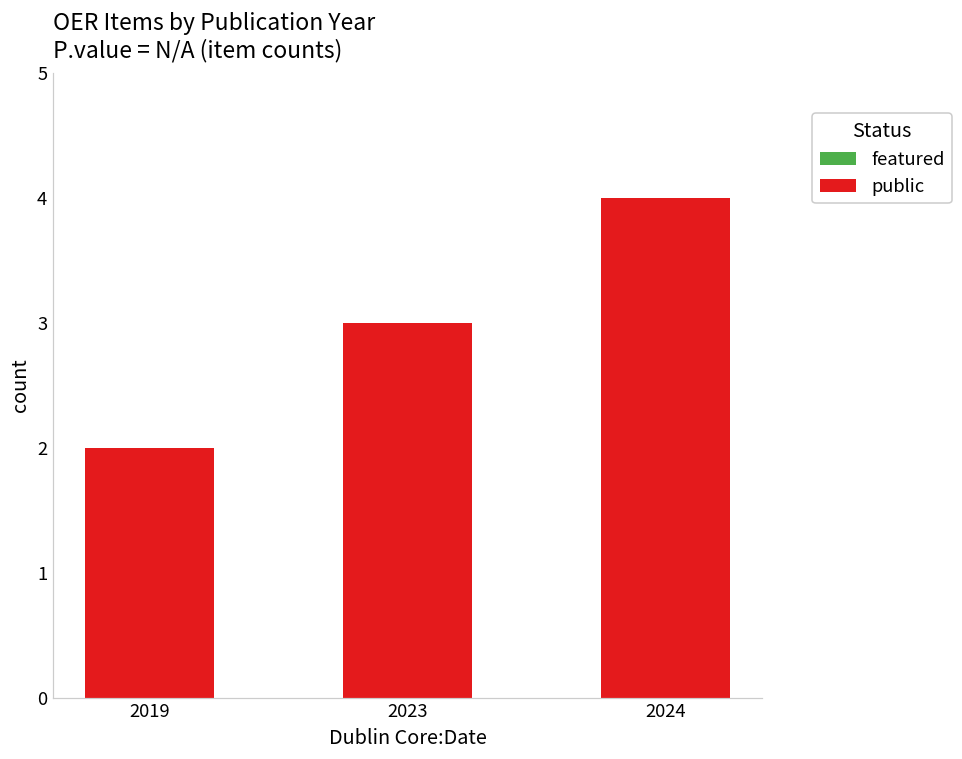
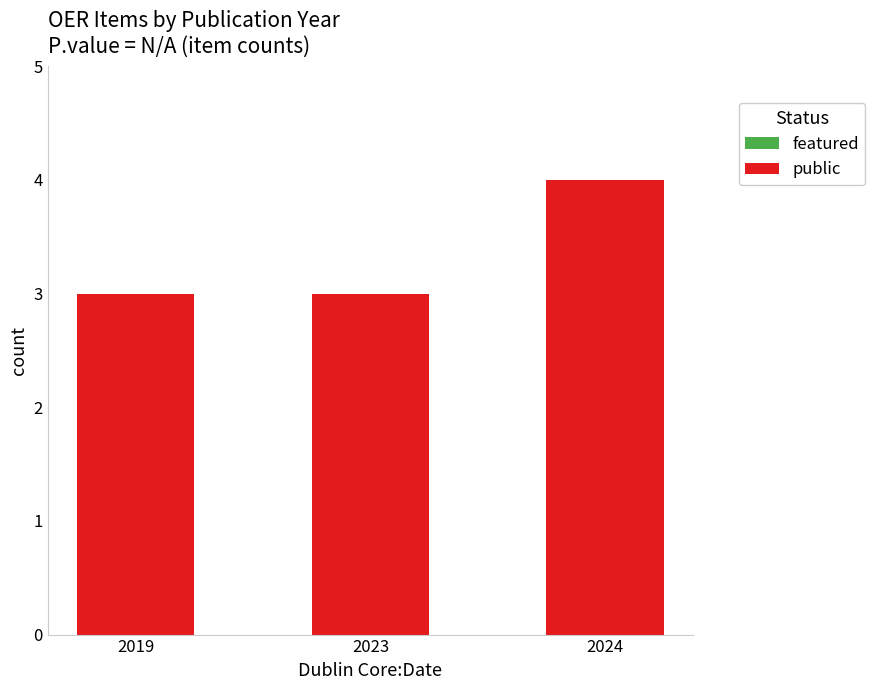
public, 2019: 2 -> 3
